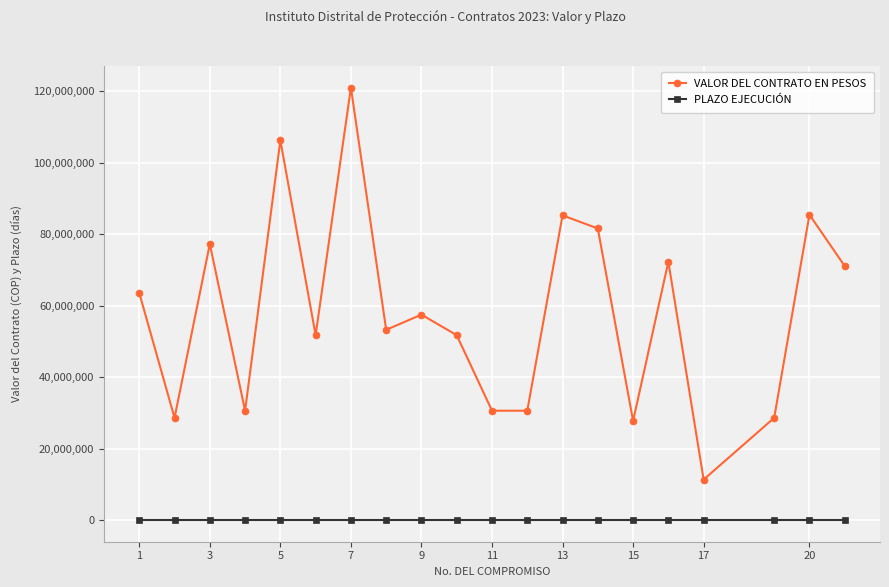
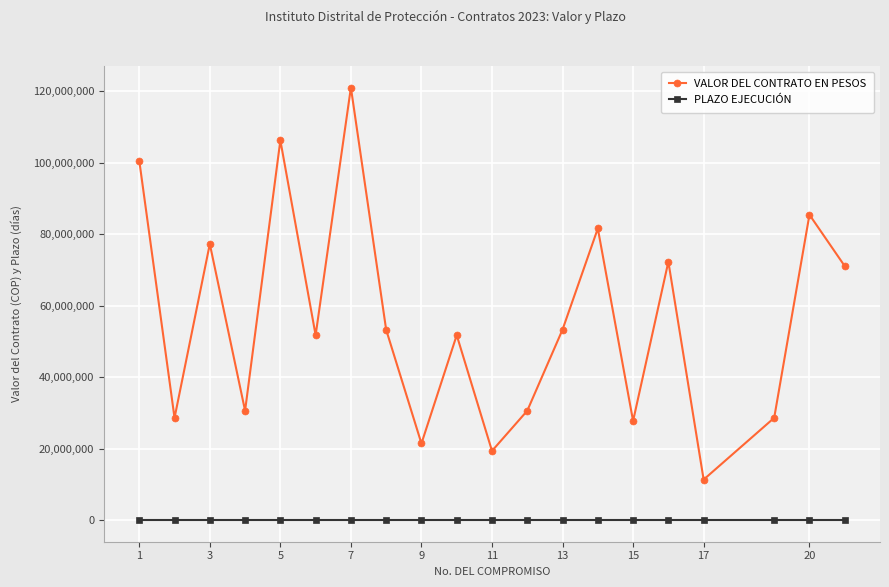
VALOR DEL CONTRATO EN PESOS, 1: 64,000,000 -> 101,000,000
VALOR DEL CONTRATO EN PESOS, 9: 58,000,000 -> 21,000,000
VALOR DEL CONTRATO EN PESOS, 11: 31,000,000 -> 19,000,000
VALOR DEL CONTRATO EN PESOS, 13: 85,000,000 -> 53,000,000
